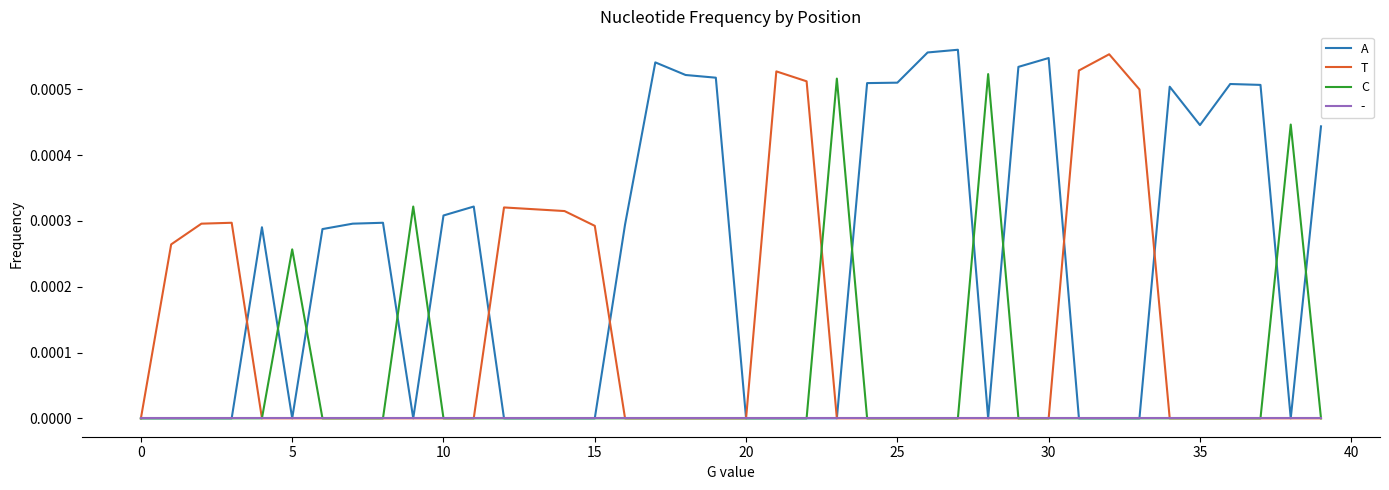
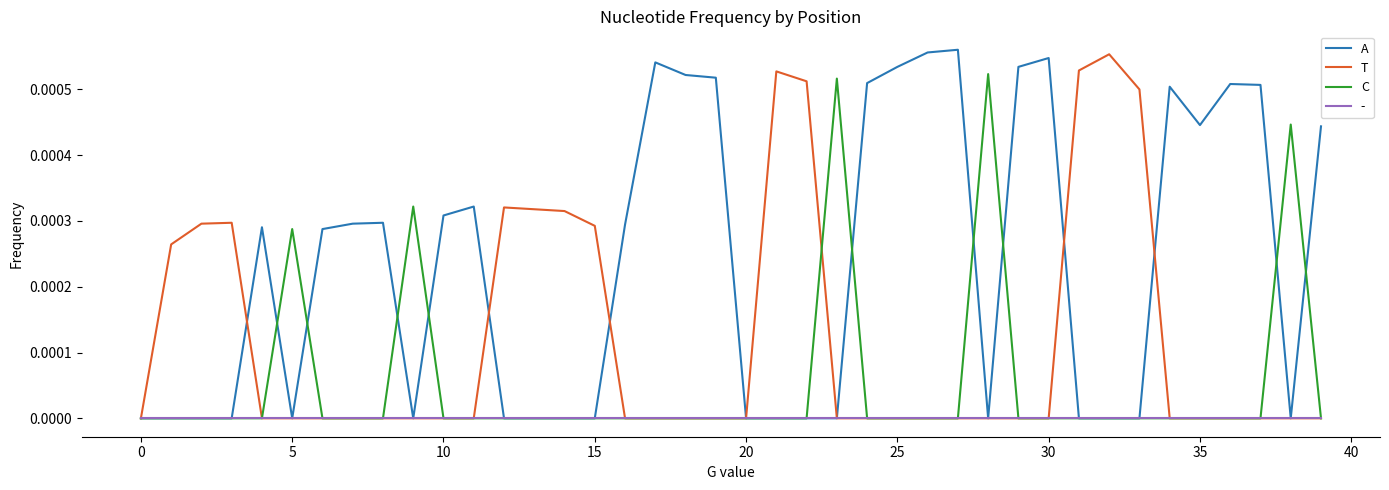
C, 5: 0.00026 -> 0.00029
A, 25: 0.00051 -> 0.00053
